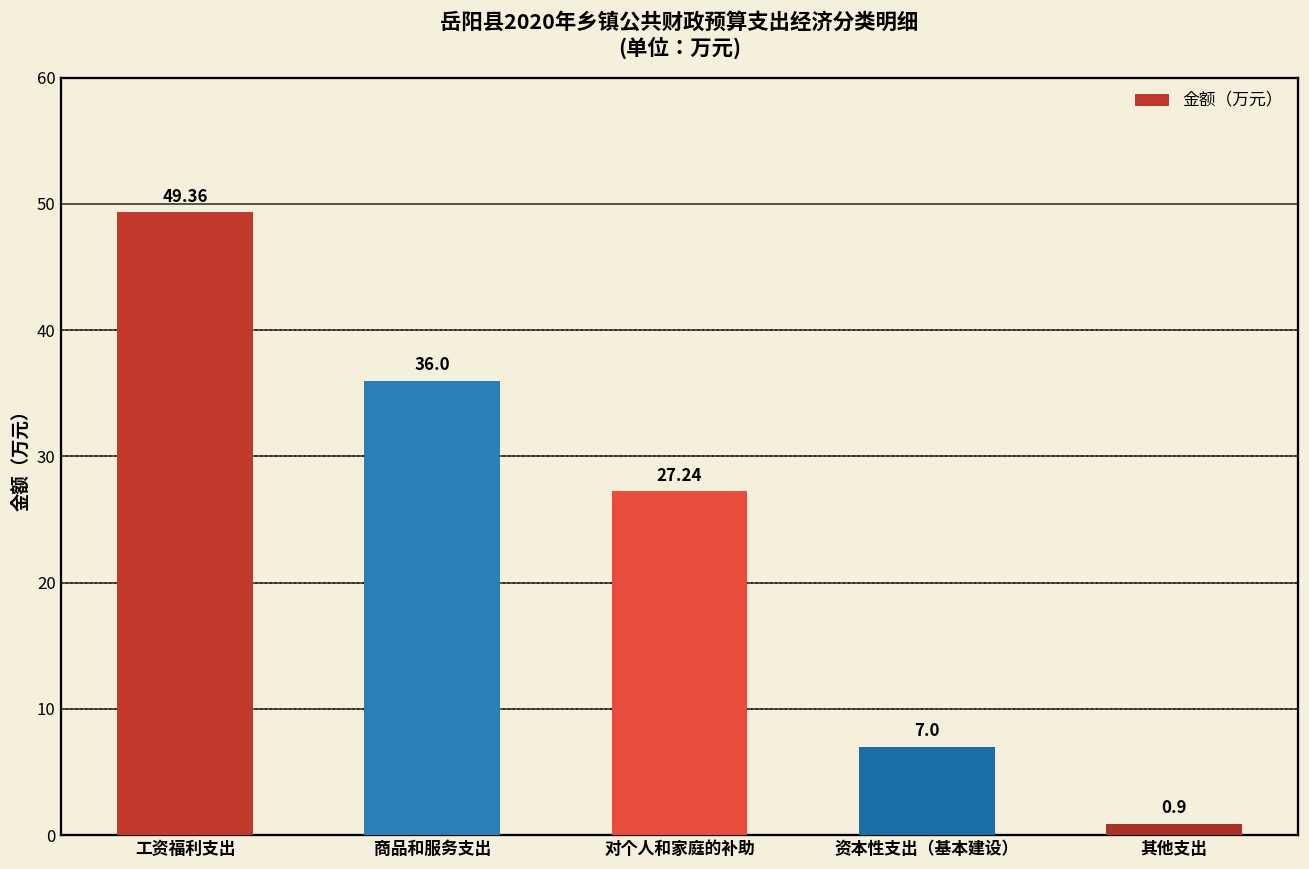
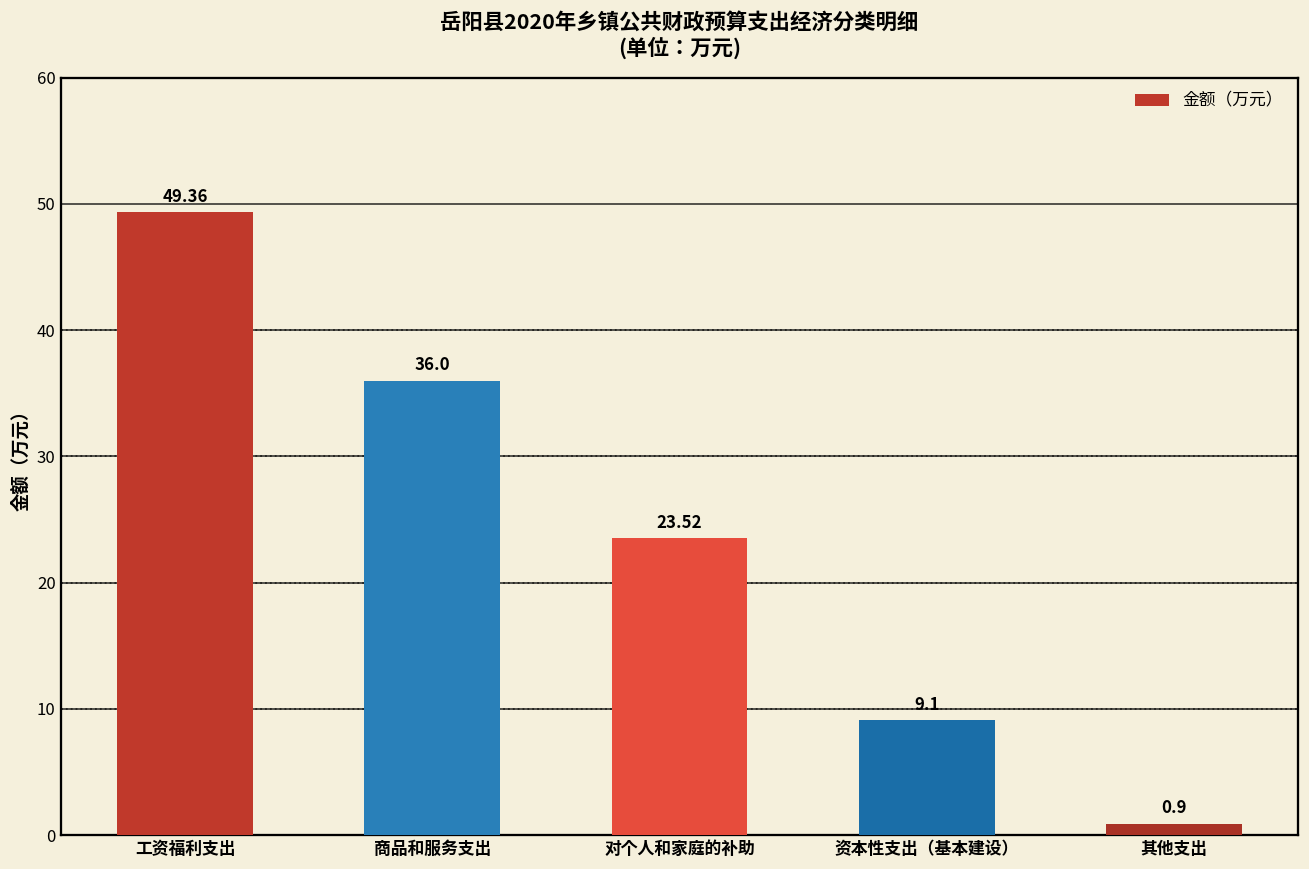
对个人和家庭的补助: 27.24 -> 23.52
资本性支出（基本建设）: 7.0 -> 9.1
